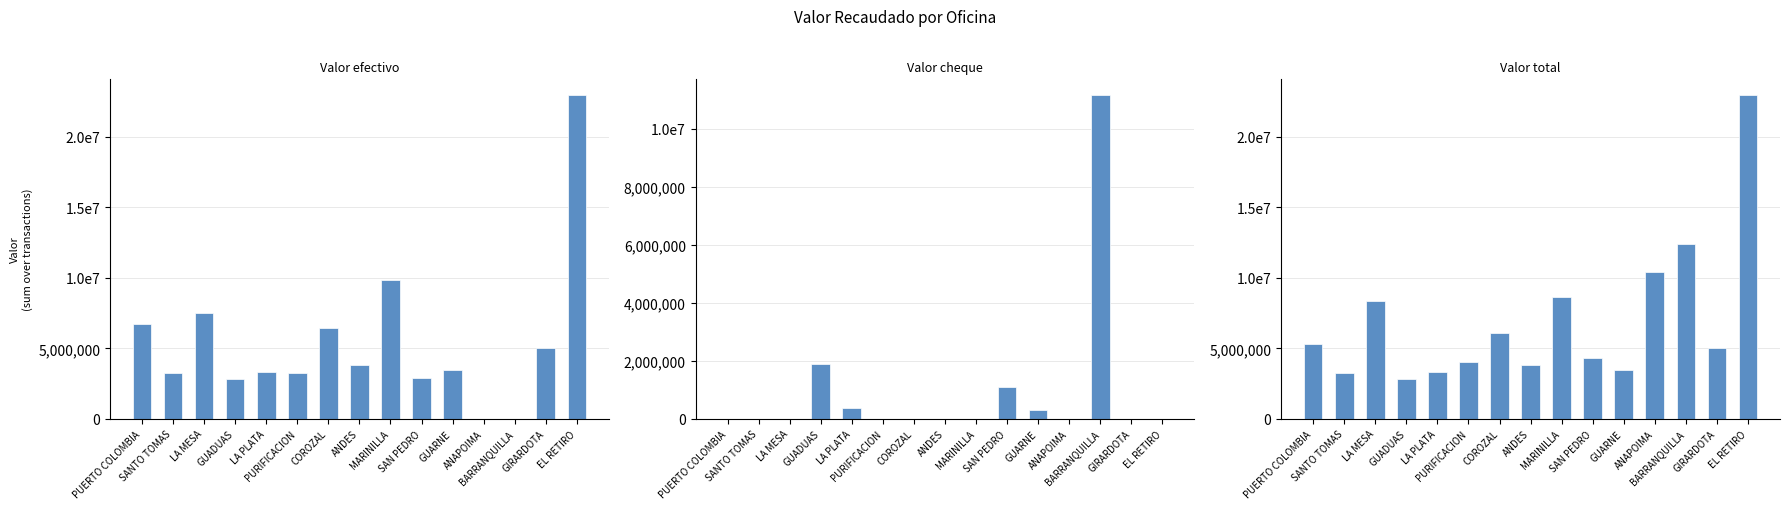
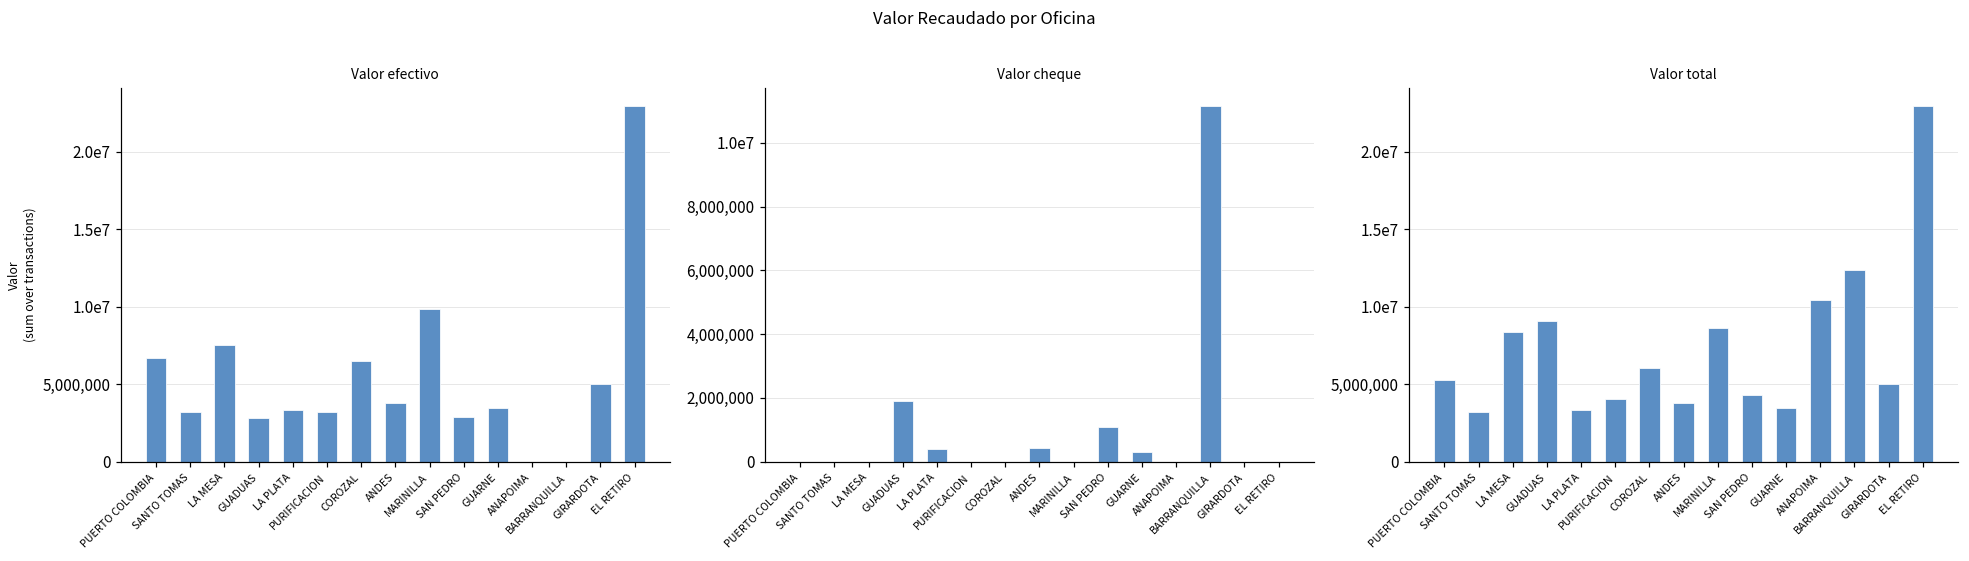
Valor cheque, ANDES: 0 -> 400,000
Valor total, GUADUAS: 2,800,000 -> 9,100,000
